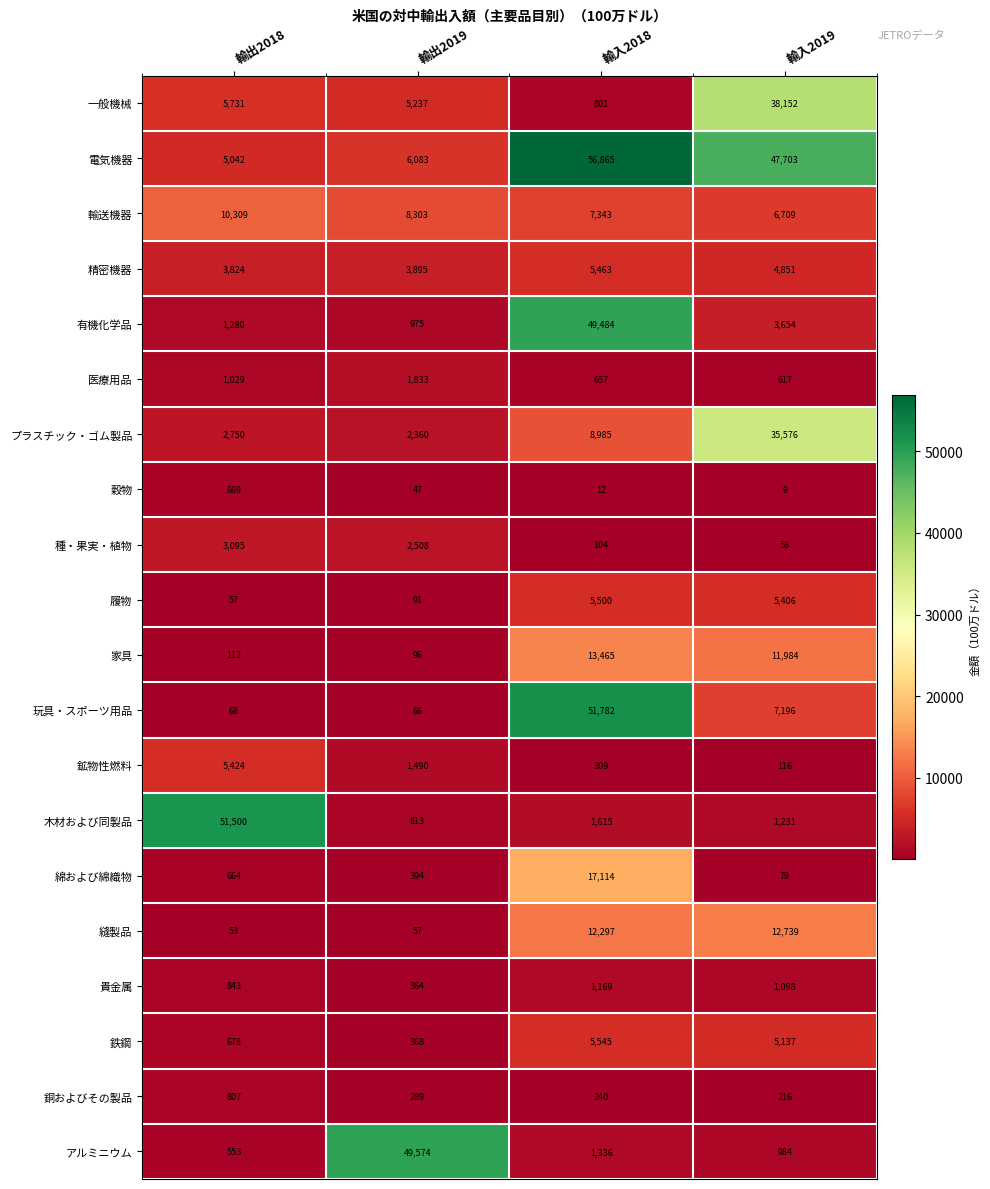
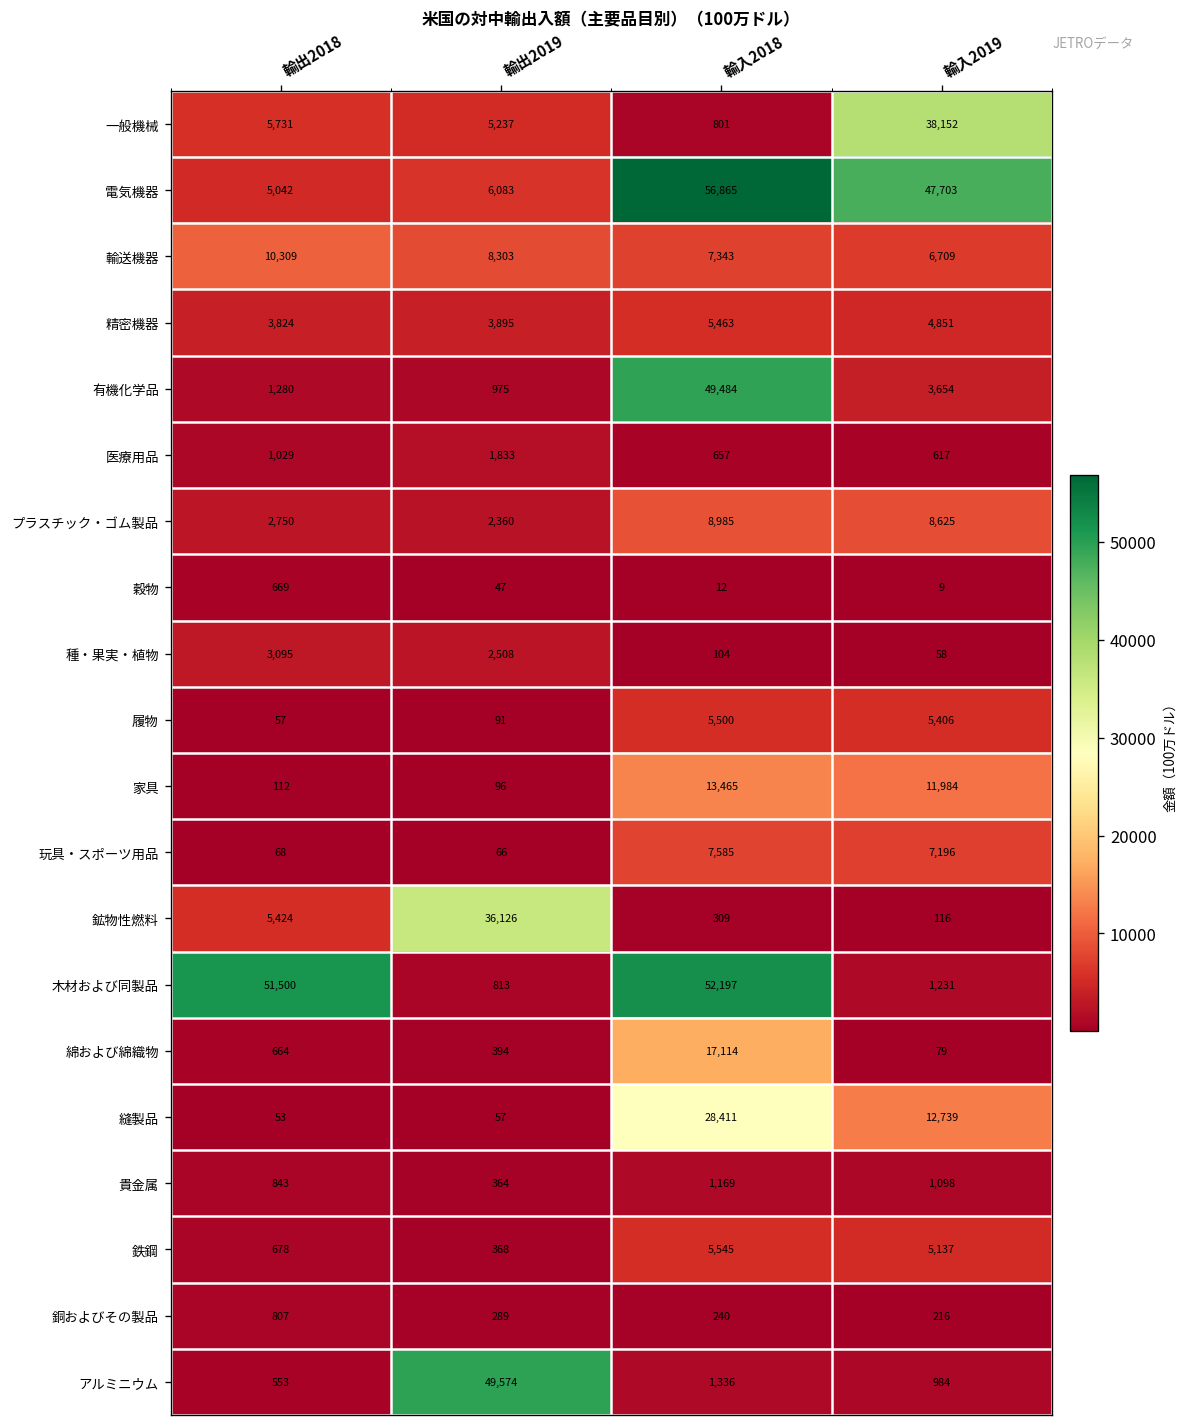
プラスチック・ゴム製品, 輸入2019: 35,576 -> 8,625
玩具・スポーツ用品, 輸入2018: 51,782 -> 7,585
鉱物性燃料, 輸出2019: 1,490 -> 36,126
木材および同製品, 輸入2018: 1,615 -> 52,197
縫製品, 輸入2018: 12,297 -> 28,411
